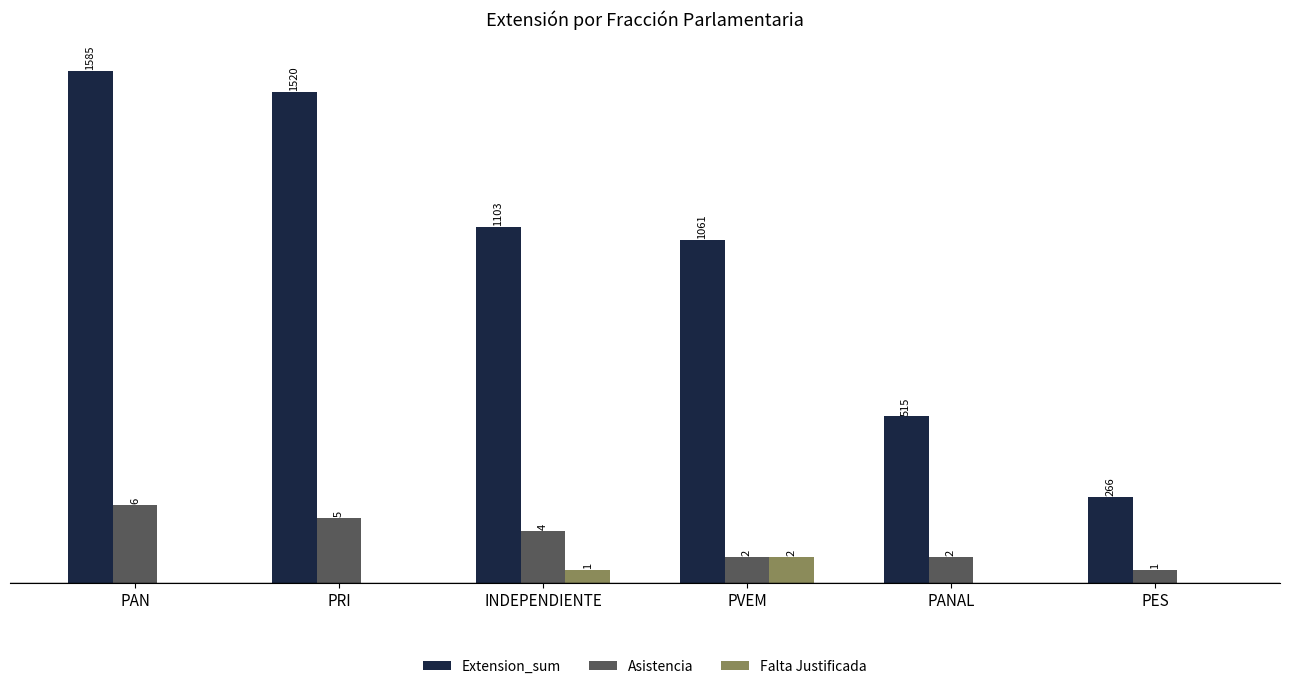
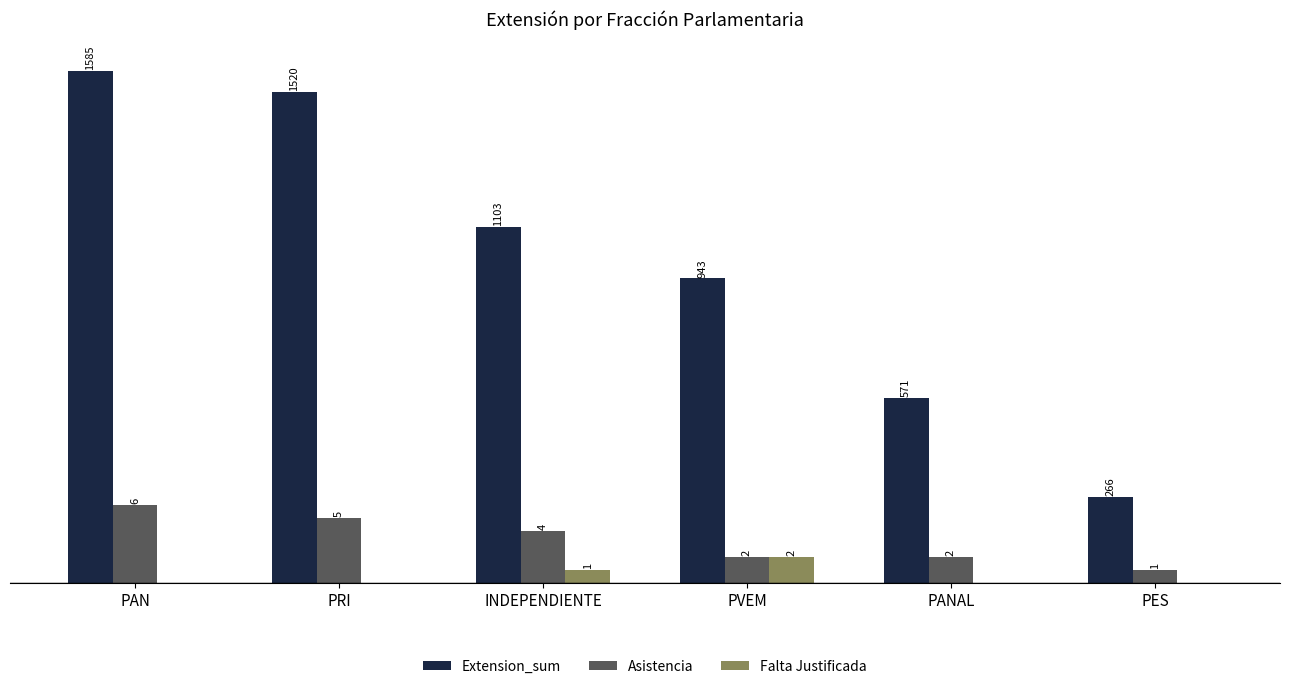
Extension_sum, PVEM: 1061 -> 943
Extension_sum, PANAL: 515 -> 571
